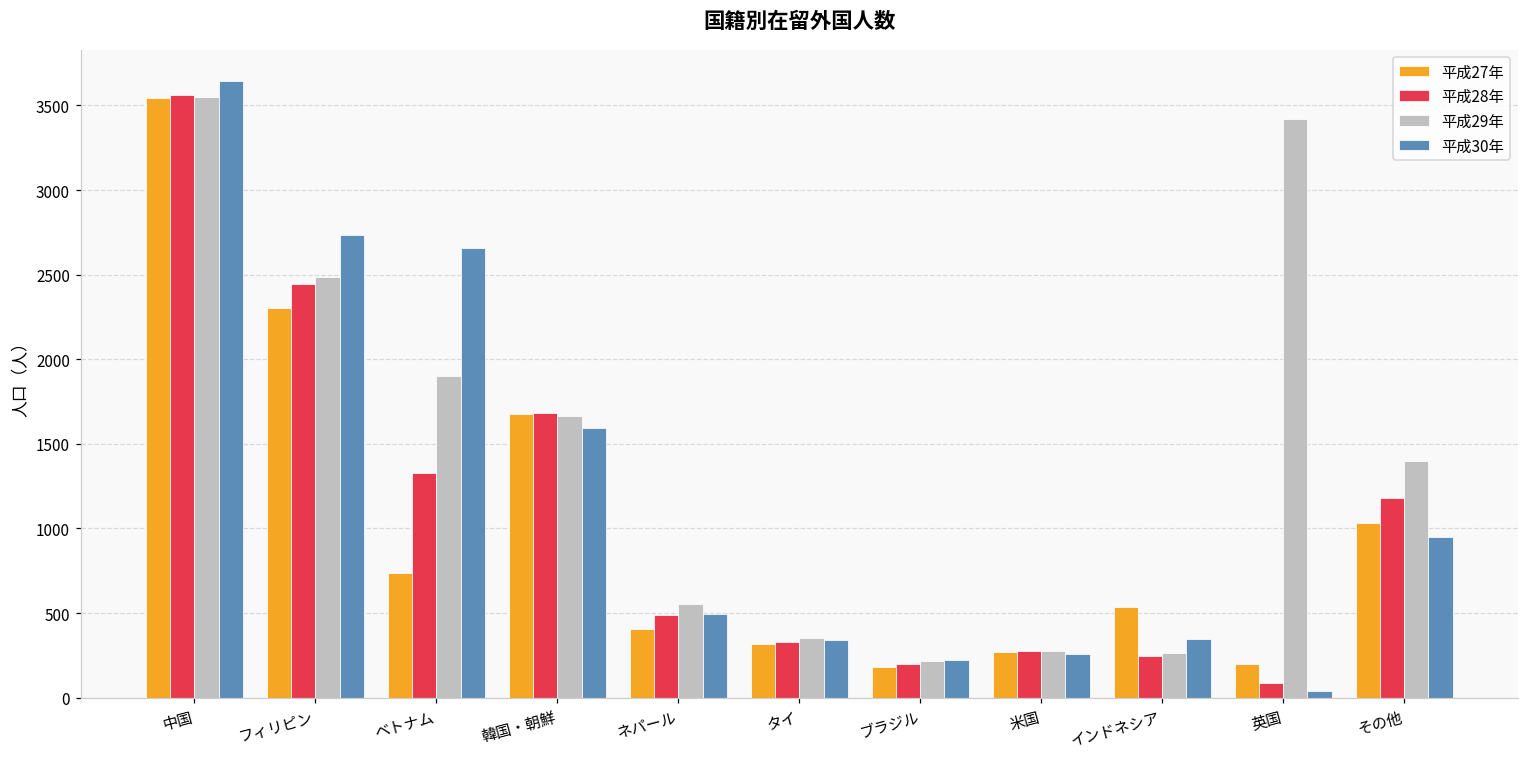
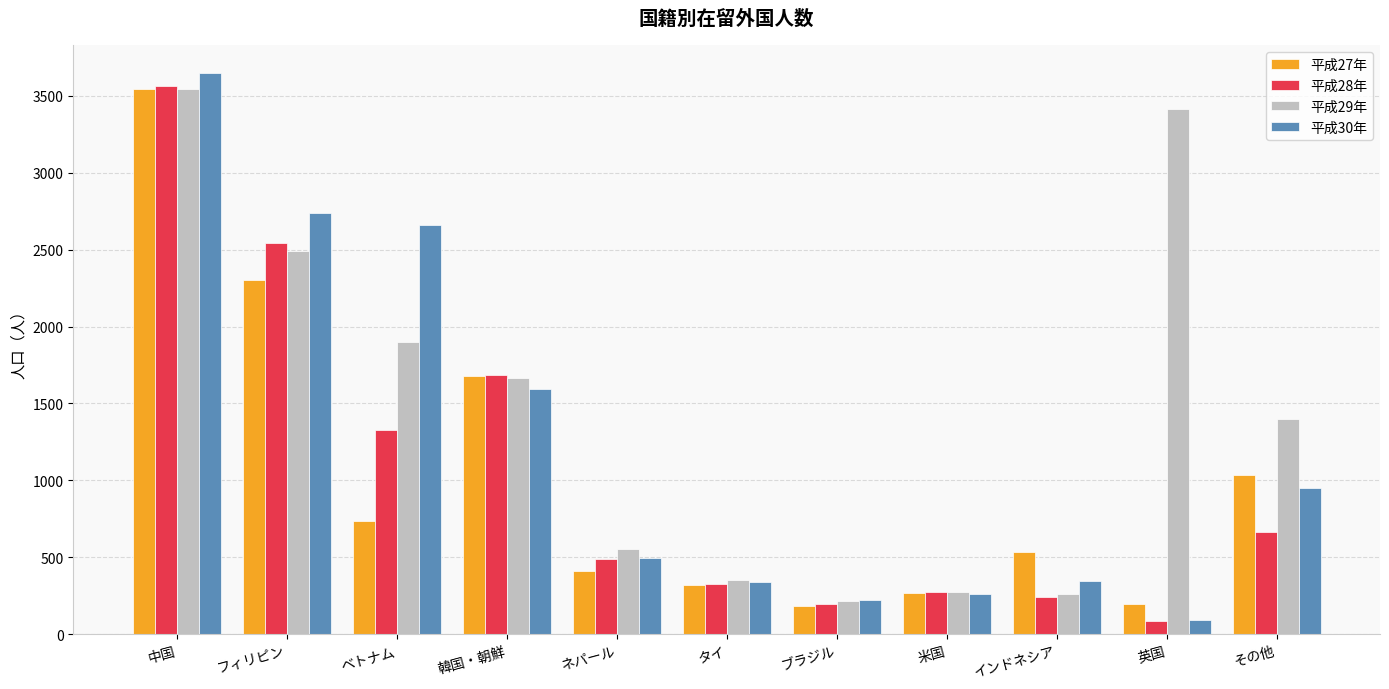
平成28年, フィリピン: 2450 -> 2550
平成30年, 英国: 40 -> 100
平成28年, その他: 1180 -> 660
